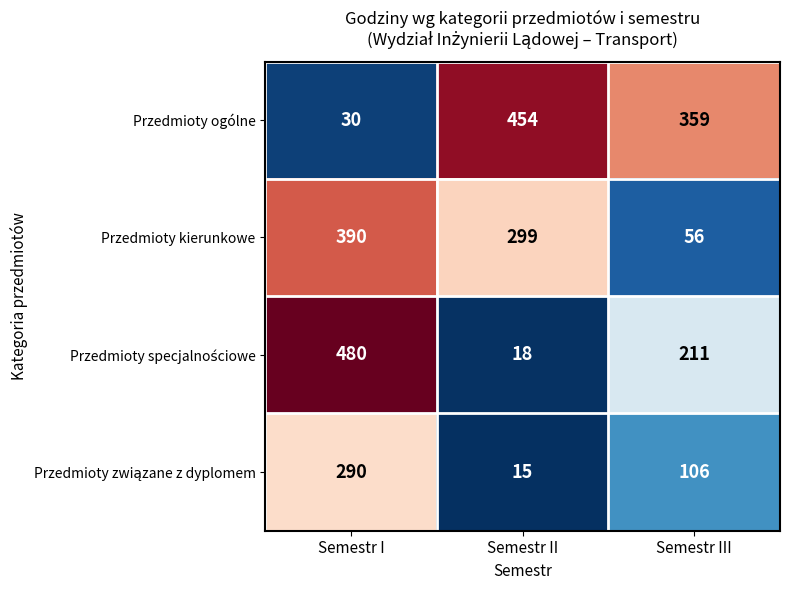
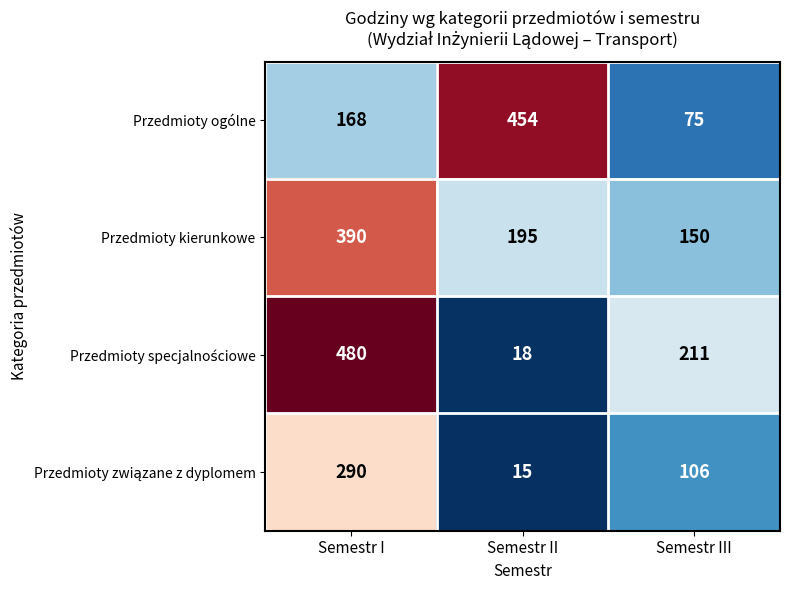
Przedmioty ogólne, Semestr I: 30 -> 168
Przedmioty ogólne, Semestr III: 359 -> 75
Przedmioty kierunkowe, Semestr II: 299 -> 195
Przedmioty kierunkowe, Semestr III: 56 -> 150
